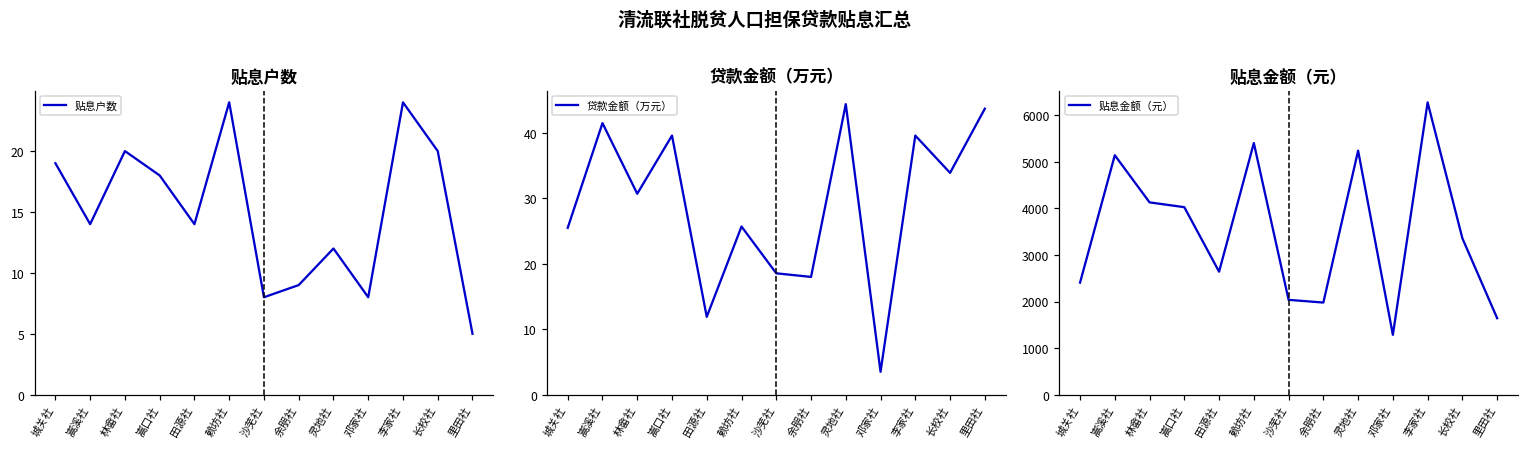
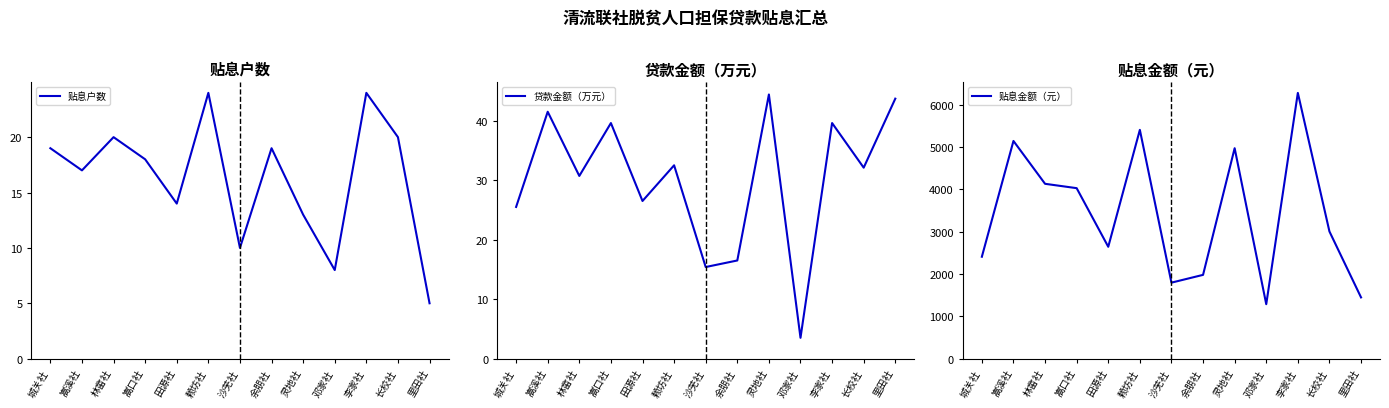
贴息户数, 嵩溪社: 14 -> 17
贴息户数, 沙芜社: 8 -> 10
贴息户数, 余朋社: 9 -> 19
贴息户数, 灵地社: 12 -> 13
贷款金额（万元）, 田源社: 12 -> 27
贷款金额（万元）, 赖坊社: 26 -> 33
贷款金额（万元）, 沙芜社: 19 -> 15
贷款金额（万元）, 余朋社: 18 -> 17
贷款金额（万元）, 长校社: 34 -> 32
贴息金额（元）, 沙芜社: 2000 -> 1800
贴息金额（元）, 灵地社: 5200 -> 5000
贴息金额（元）, 长校社: 3400 -> 3000
贴息金额（元）, 里田社: 1600 -> 1400
